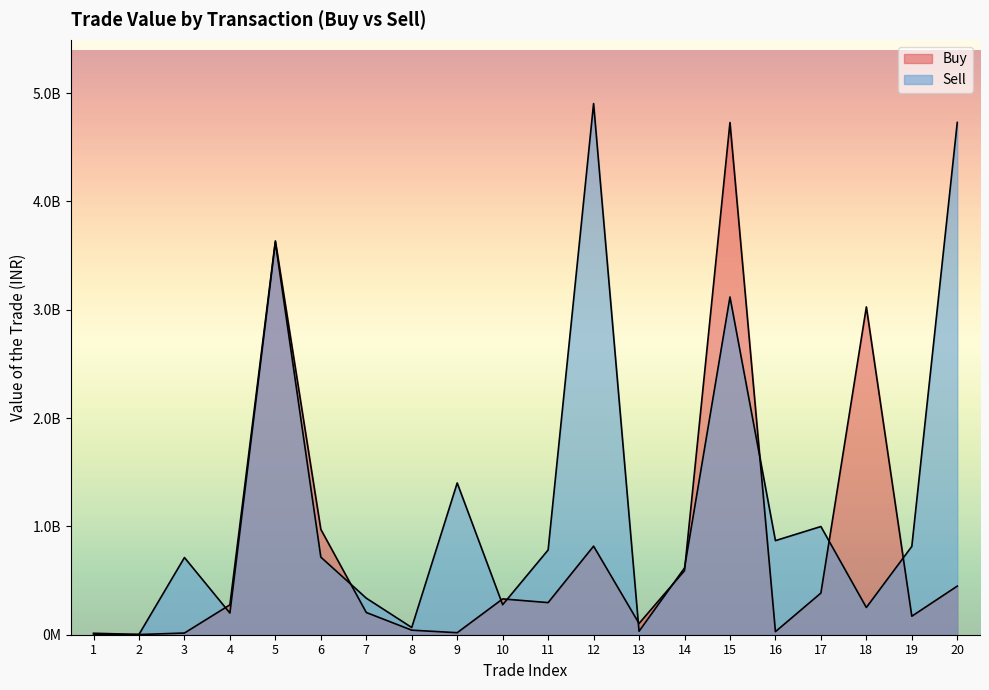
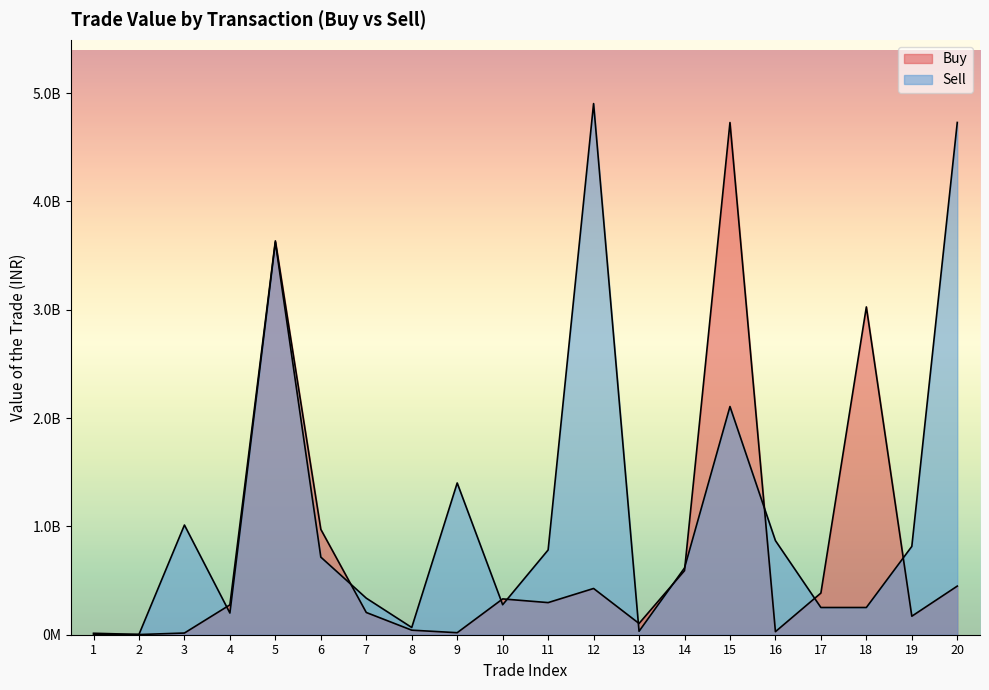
Sell, 3: 710000000 -> 1010000000
Buy, 12: 820000000 -> 430000000
Sell, 15: 3120000000 -> 2110000000
Sell, 17: 1000000000 -> 250000000
